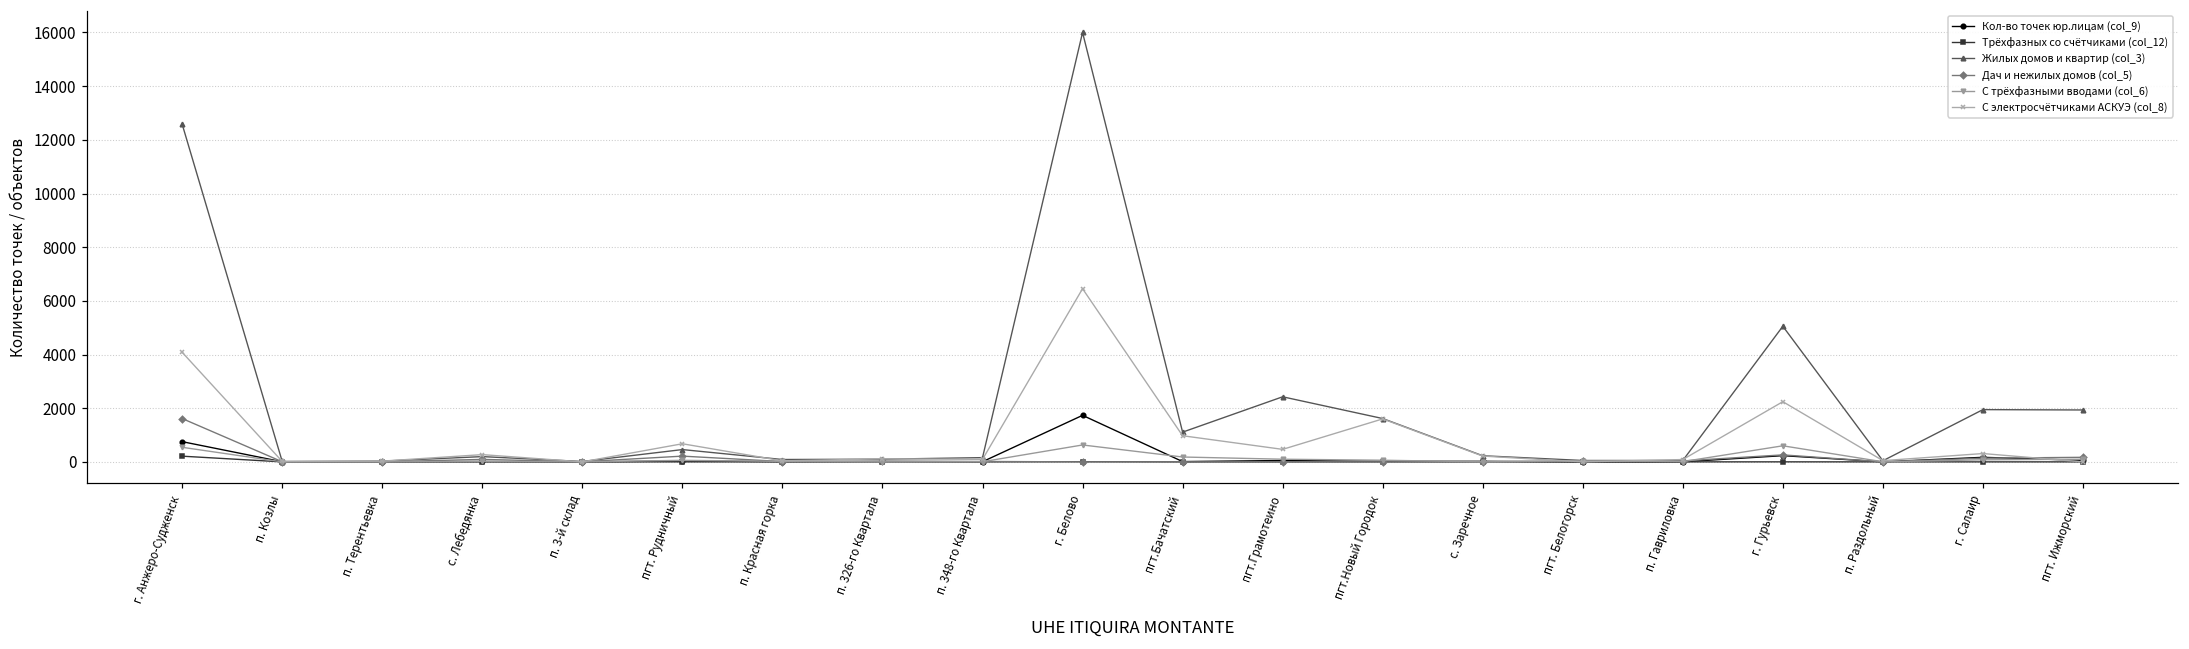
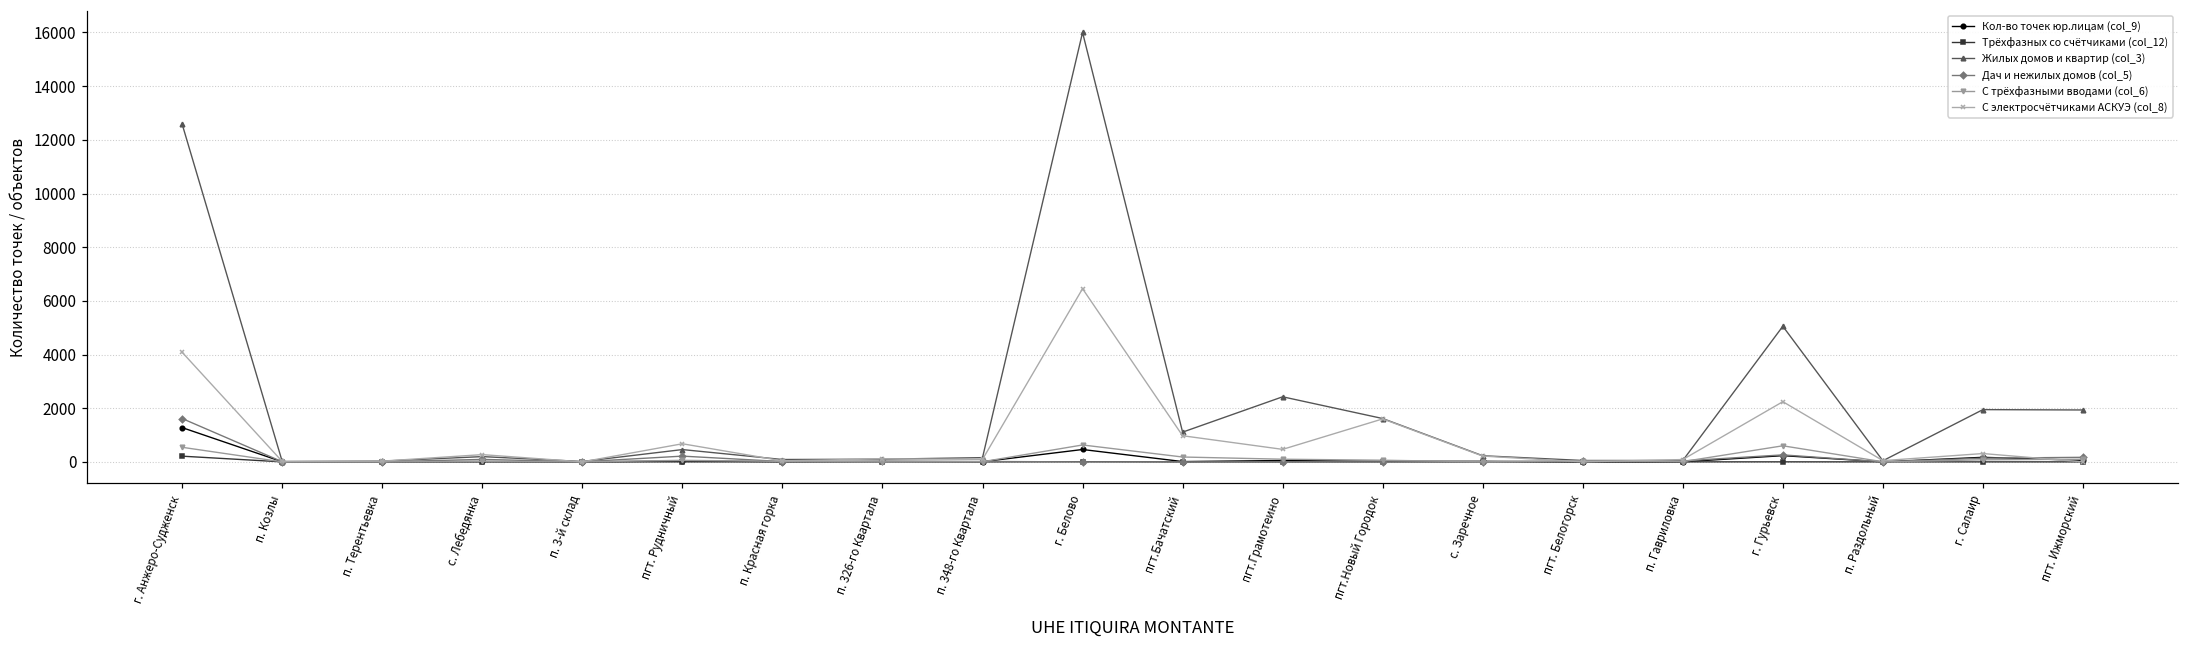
Кол-во точек юр.лицам (col_9), г. Анжеро-Судженск: 800 -> 1300
Кол-во точек юр.лицам (col_9), г. Белово: 1700 -> 500
